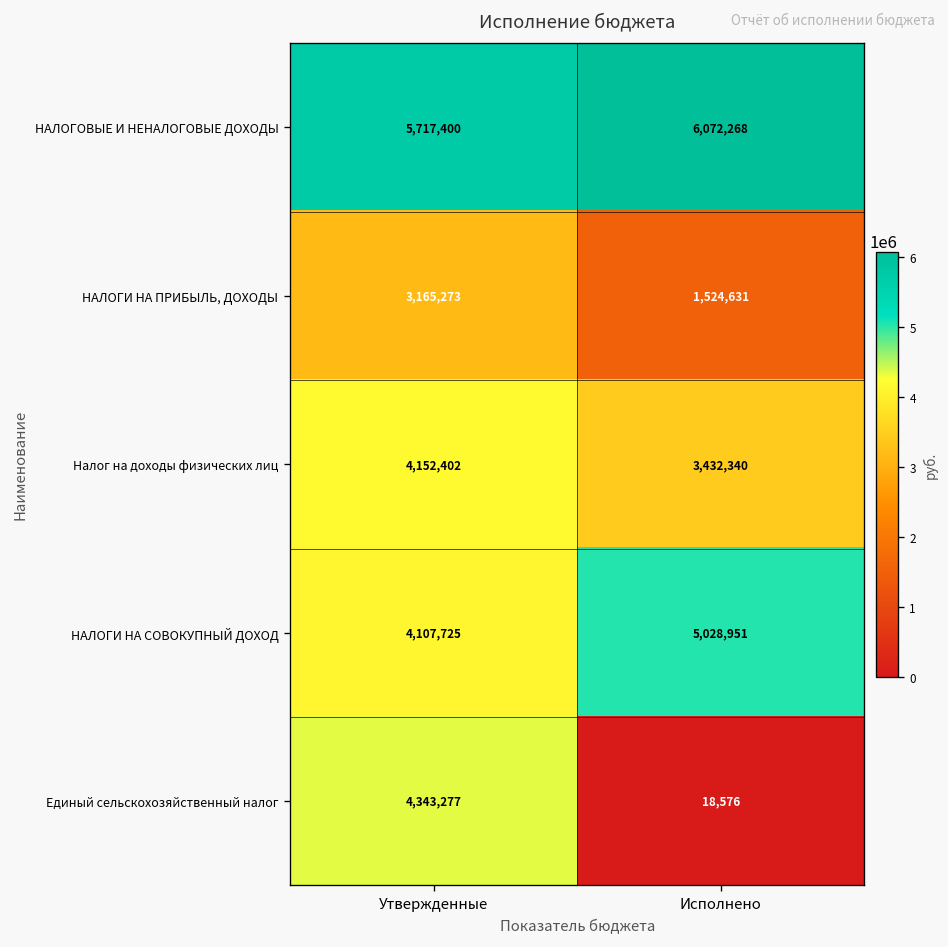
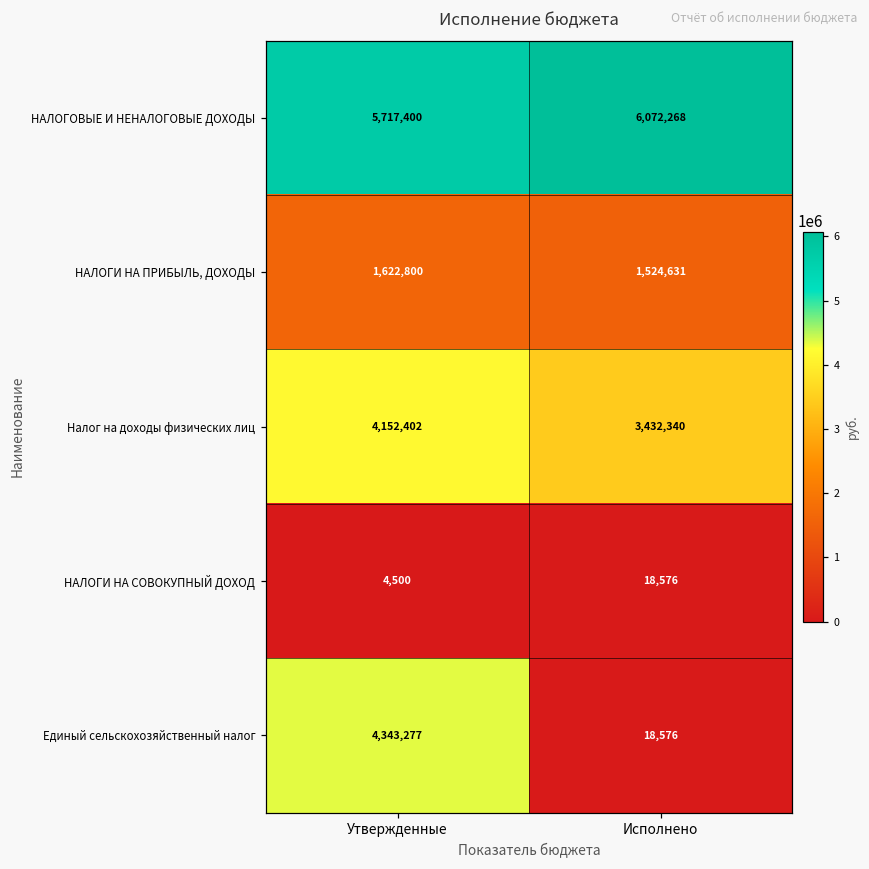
НАЛОГИ НА ПРИБЫЛЬ, ДОХОДЫ, Утвержденные: 3,165,273 -> 1,622,800
НАЛОГИ НА СОВОКУПНЫЙ ДОХОД, Утвержденные: 4,107,725 -> 4,500
НАЛОГИ НА СОВОКУПНЫЙ ДОХОД, Исполнено: 5,028,951 -> 18,576
